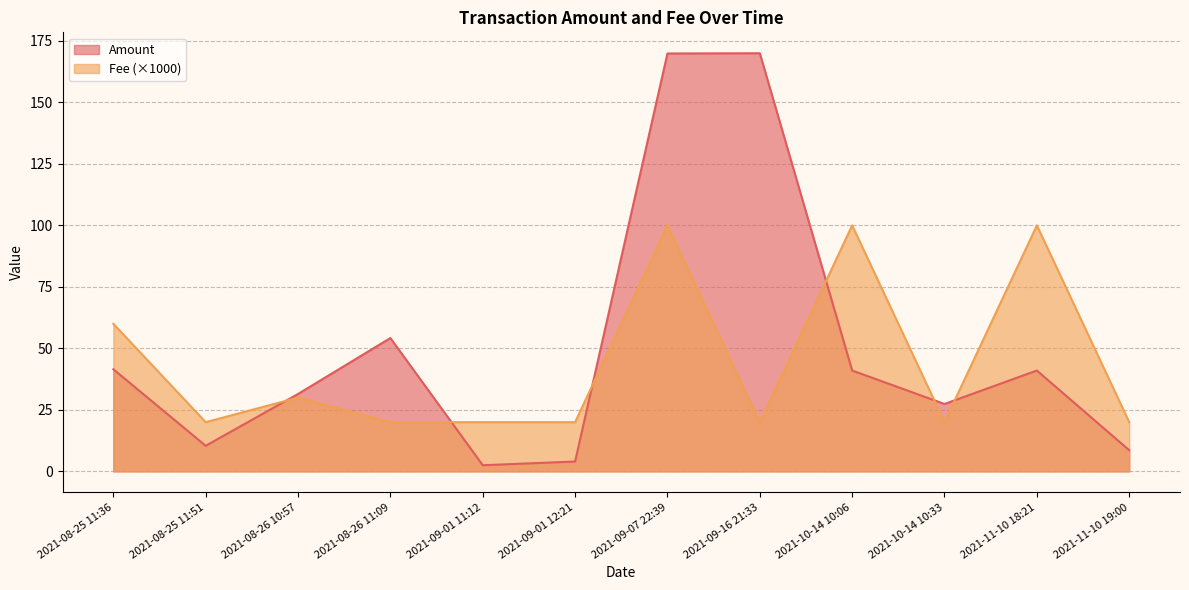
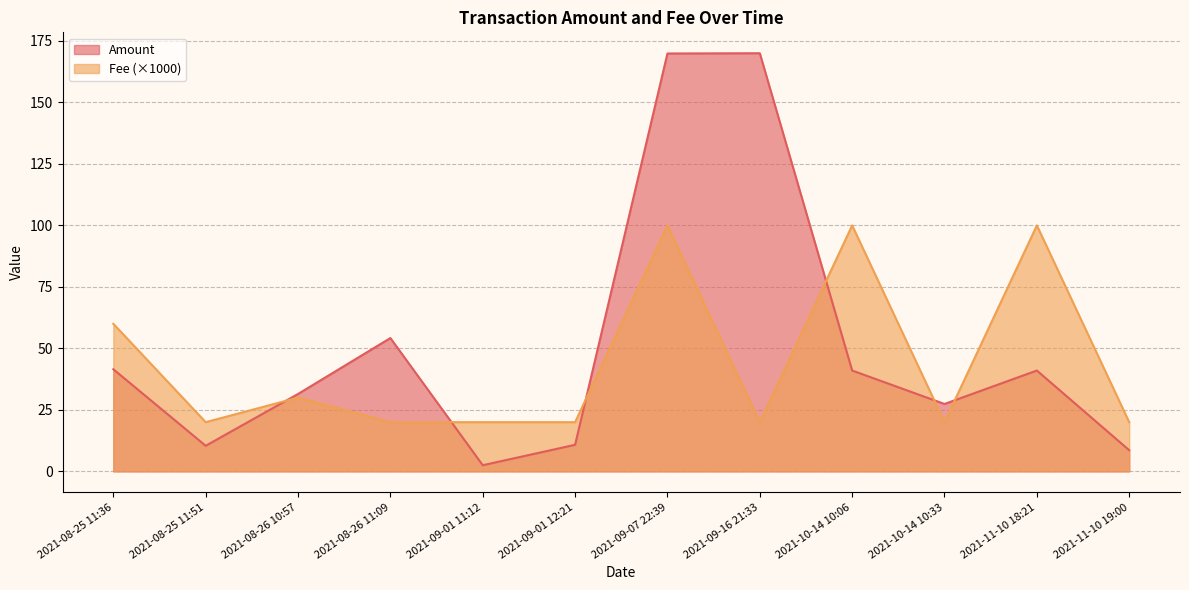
Amount, 2021-09-01 12:21: 4 -> 11
